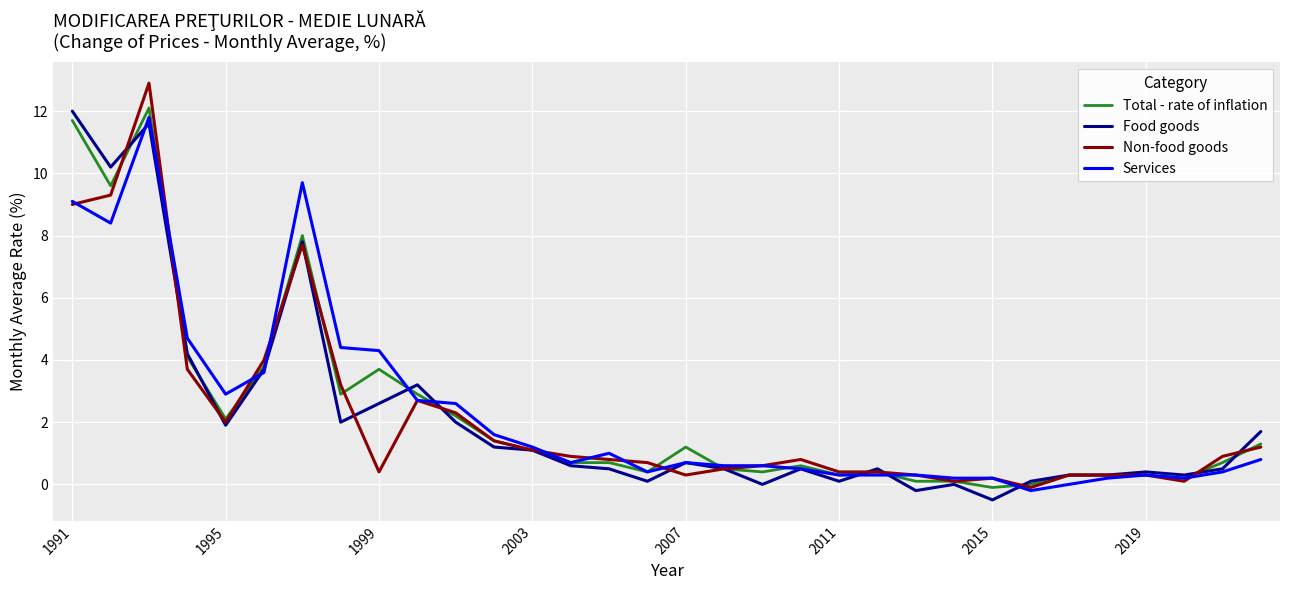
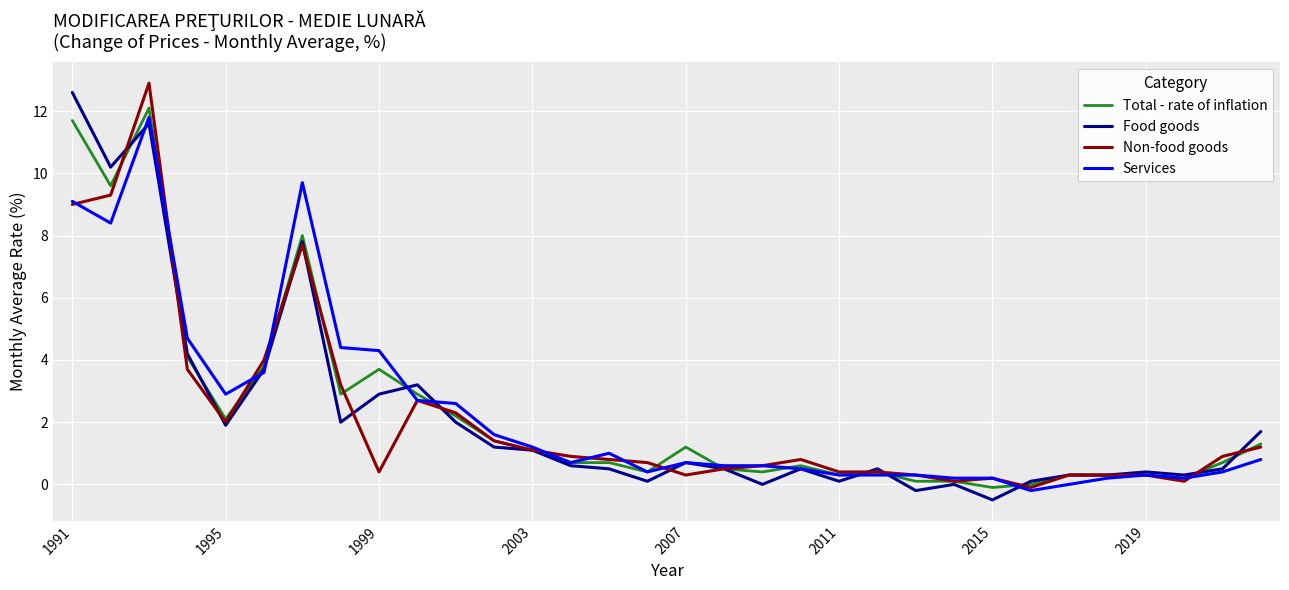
Food goods, 1991: 12.0 -> 12.6
Food goods, 1999: 2.6 -> 2.9
